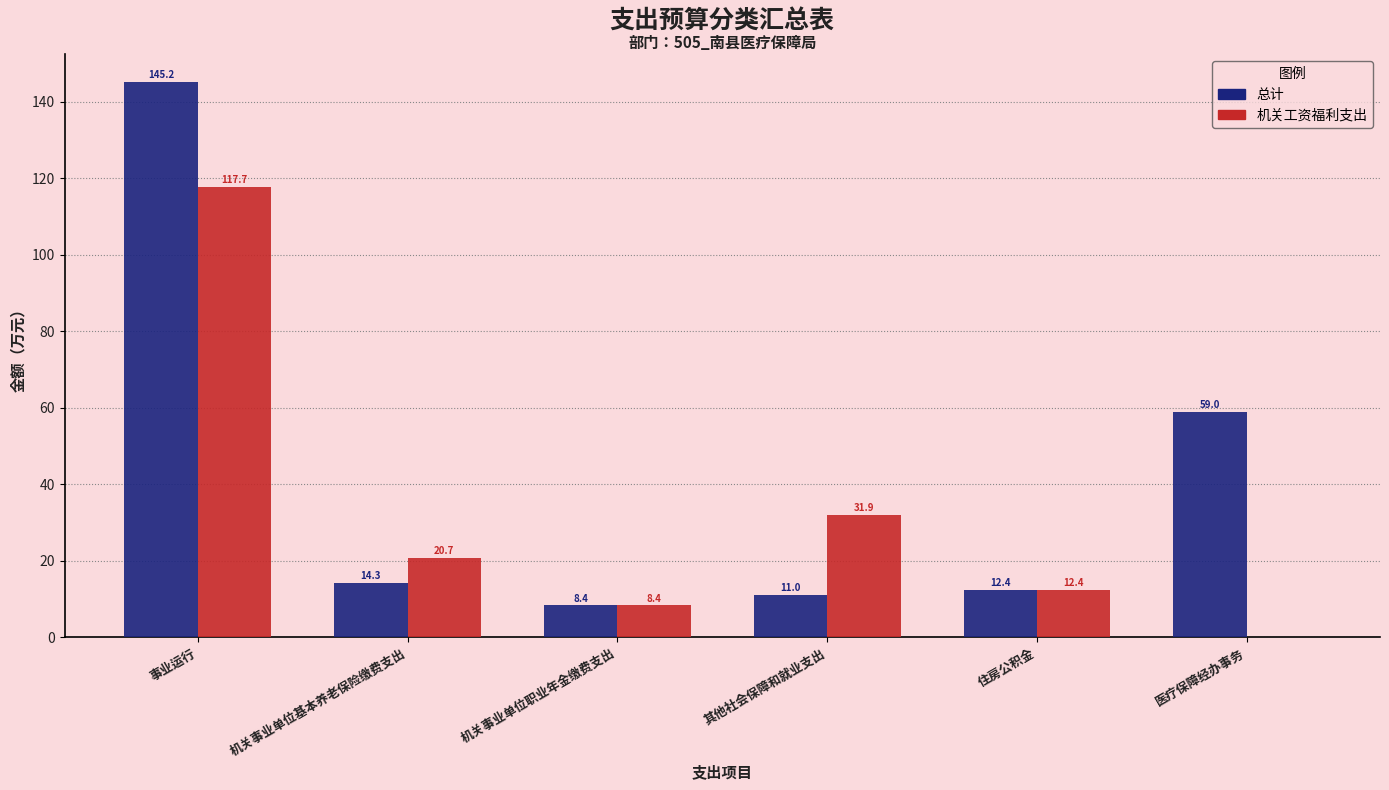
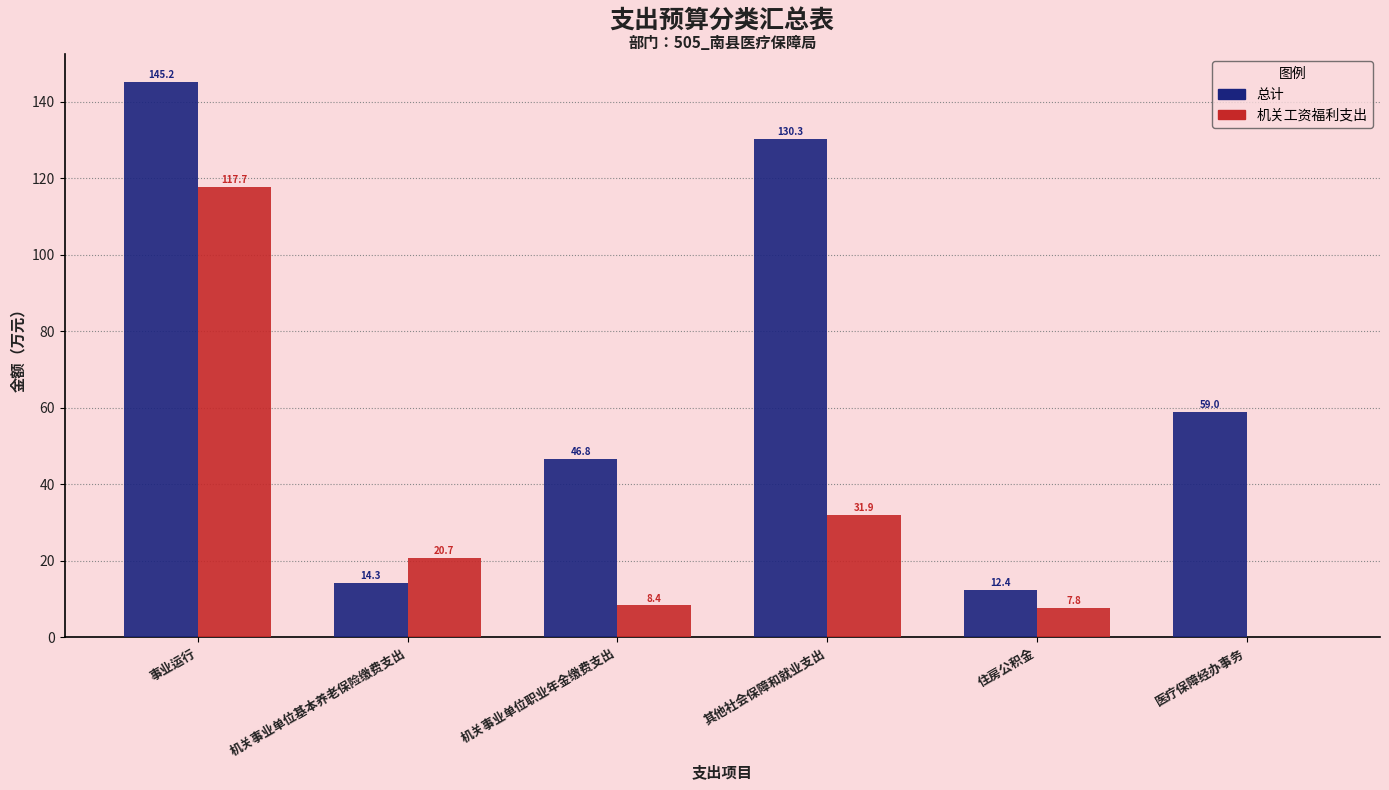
总计, 机关事业单位职业年金缴费支出: 8.4 -> 46.8
总计, 其他社会保障和就业支出: 11.0 -> 130.3
机关工资福利支出, 住房公积金: 12.4 -> 7.8
